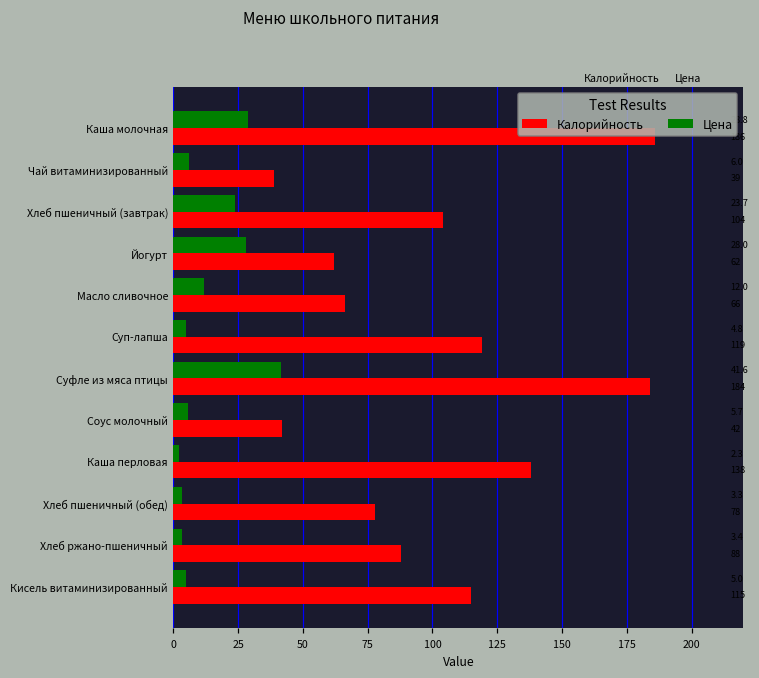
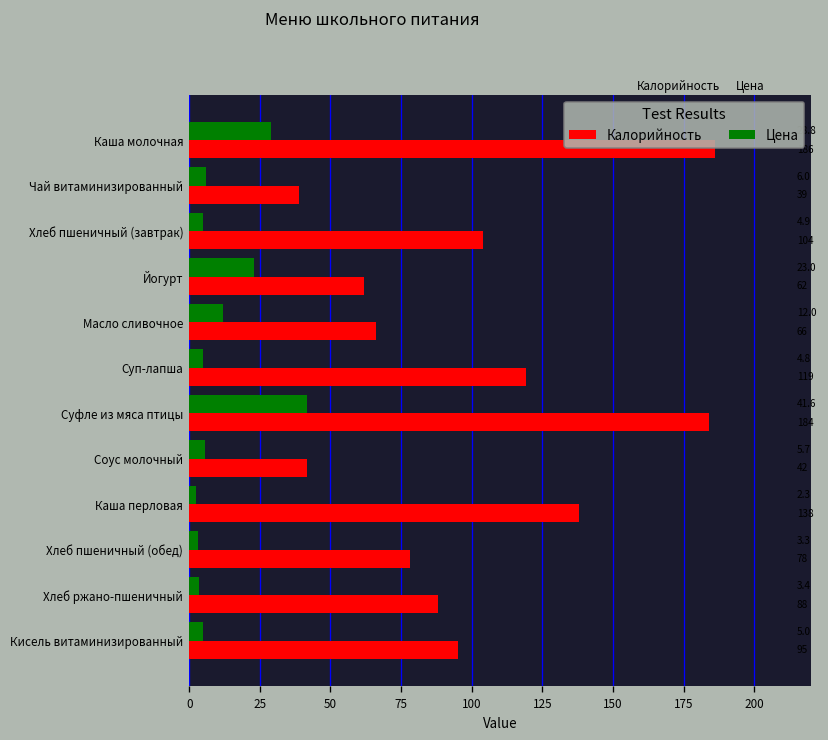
Цена, Хлеб пшеничный (завтрак): 24 -> 5
Цена, Йогурт: 28 -> 23
Калорийность, Кисель витаминизированный: 115 -> 95
